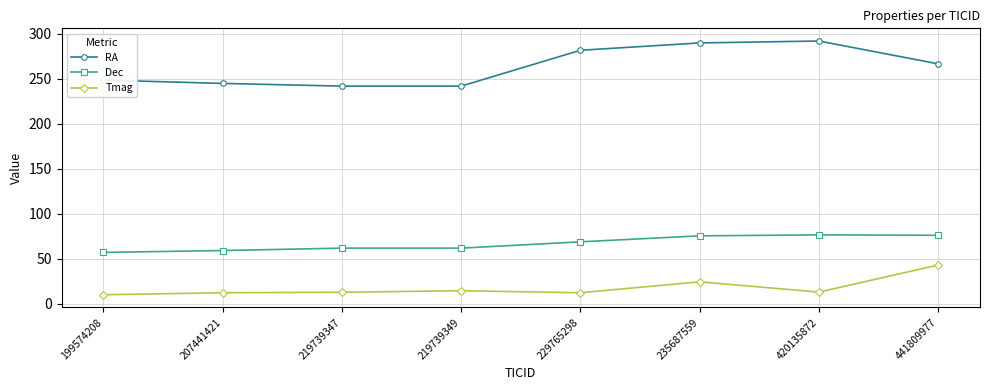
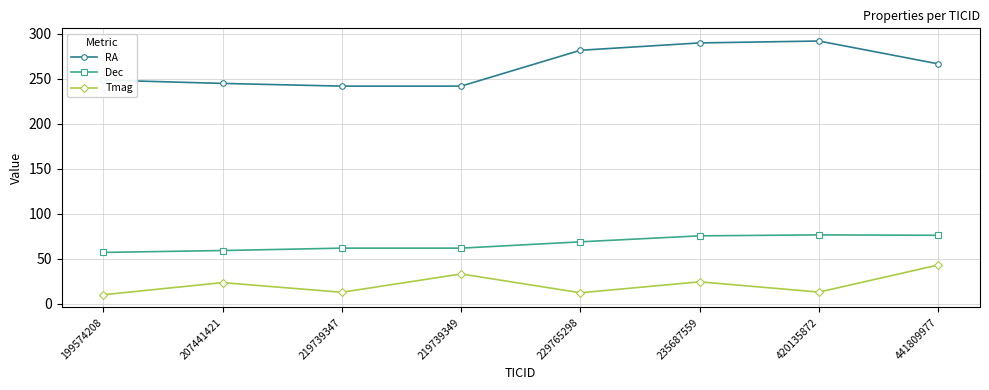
Tmag, 207441421: 10 -> 20
Tmag, 219739349: 10 -> 30
